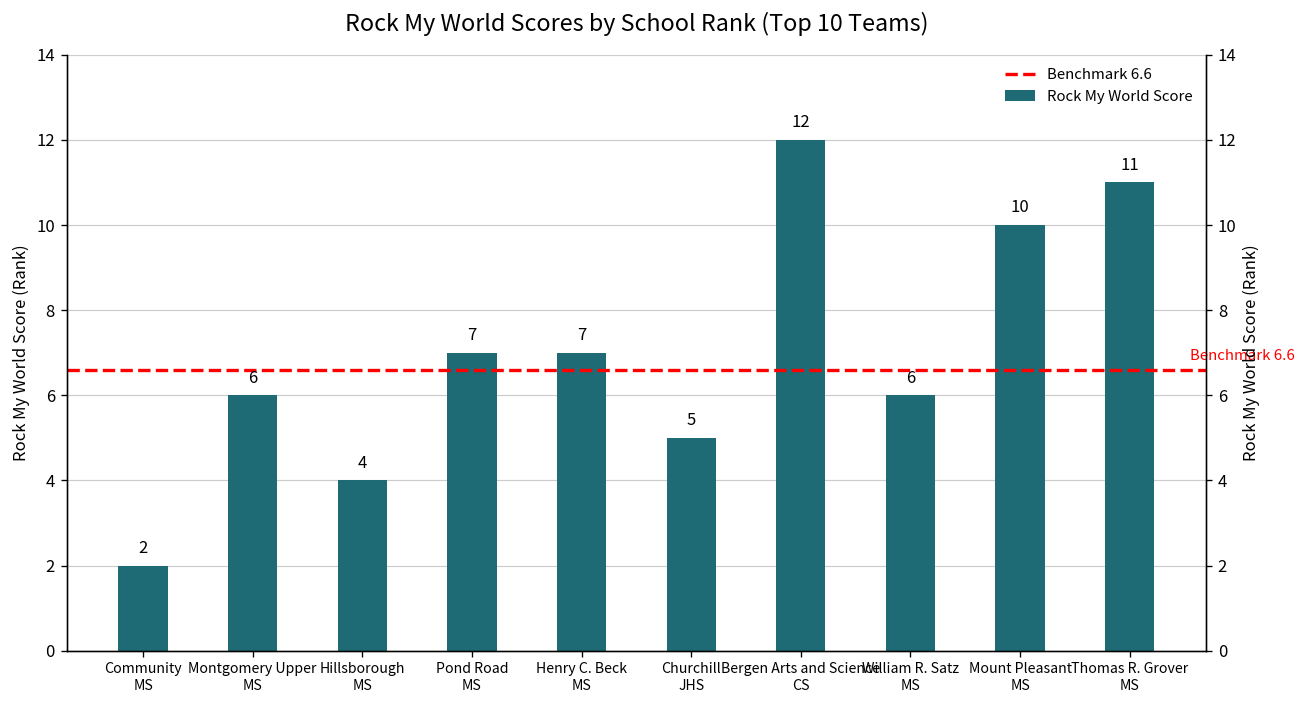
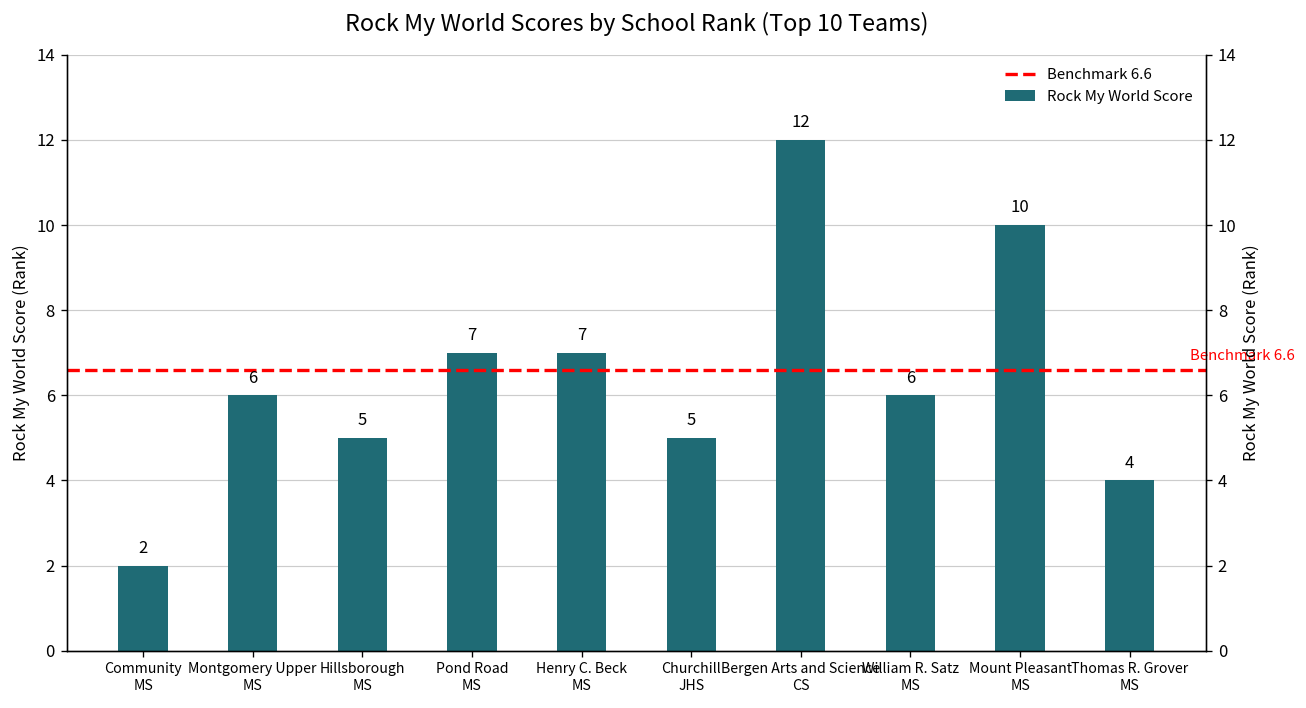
Hillsborough MS: 4 -> 5
Thomas R. Grover MS: 11 -> 4
